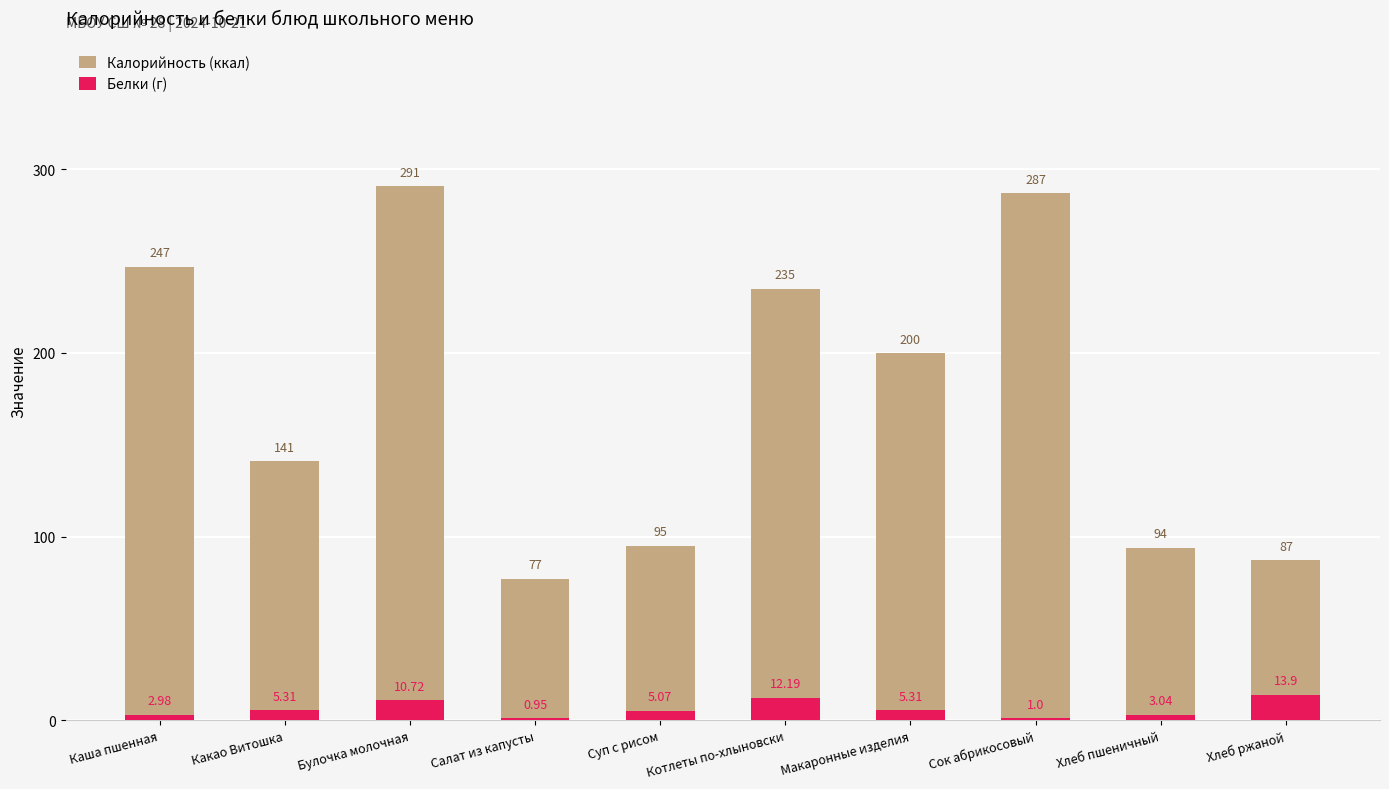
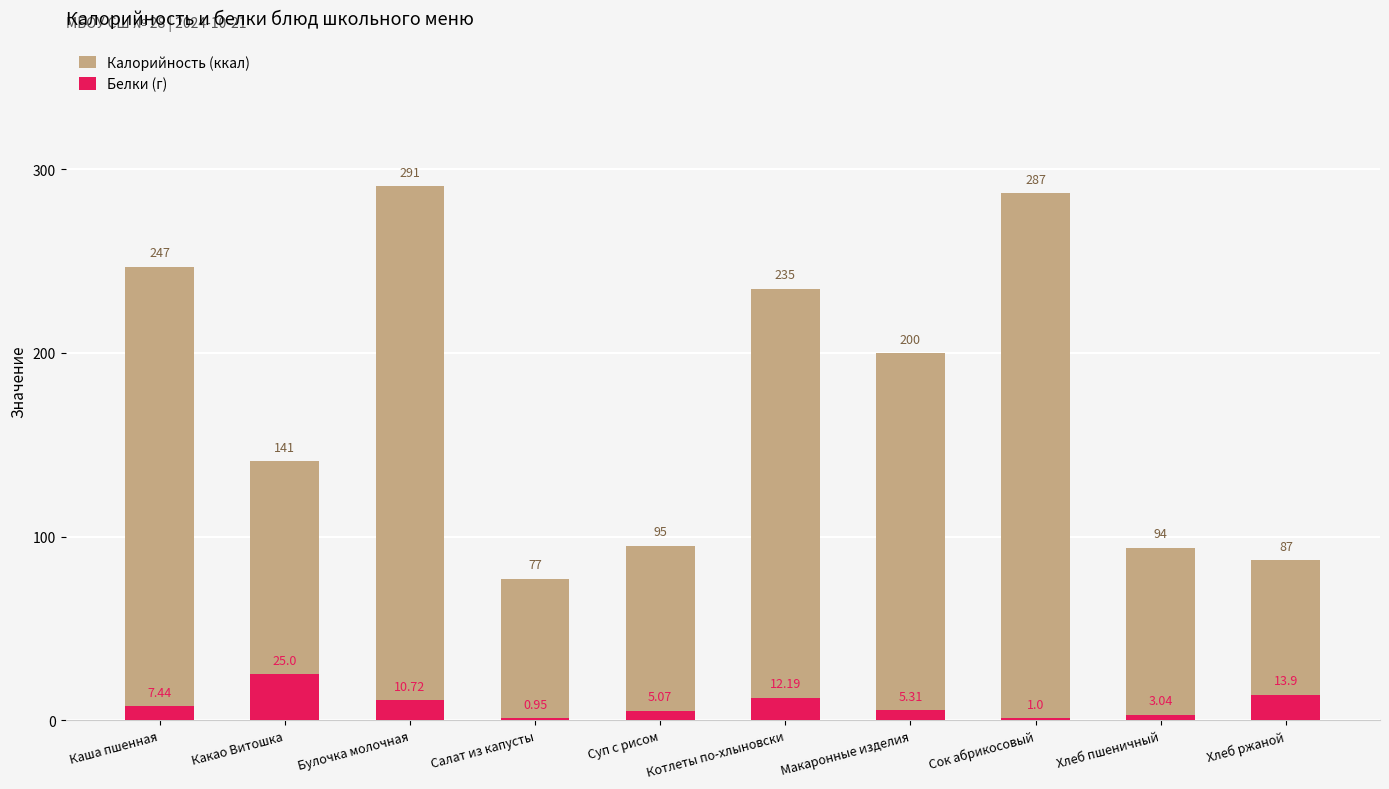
Белки (г), Каша пшенная: 2.98 -> 7.44
Белки (г), Какао Витошка: 5.31 -> 25.0
